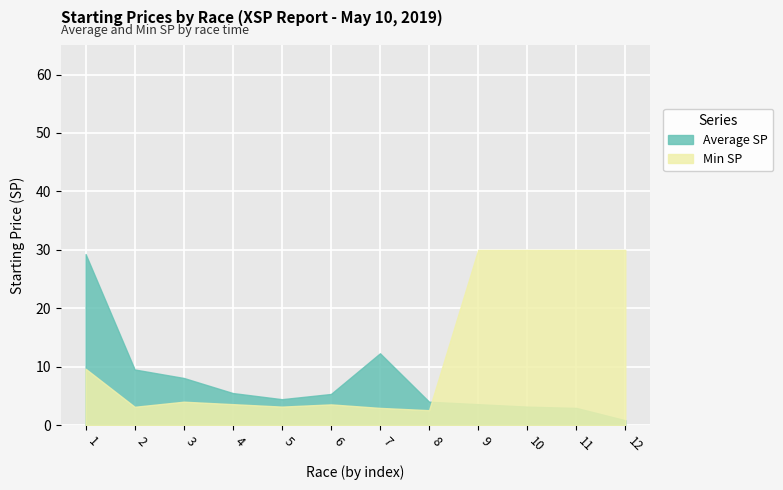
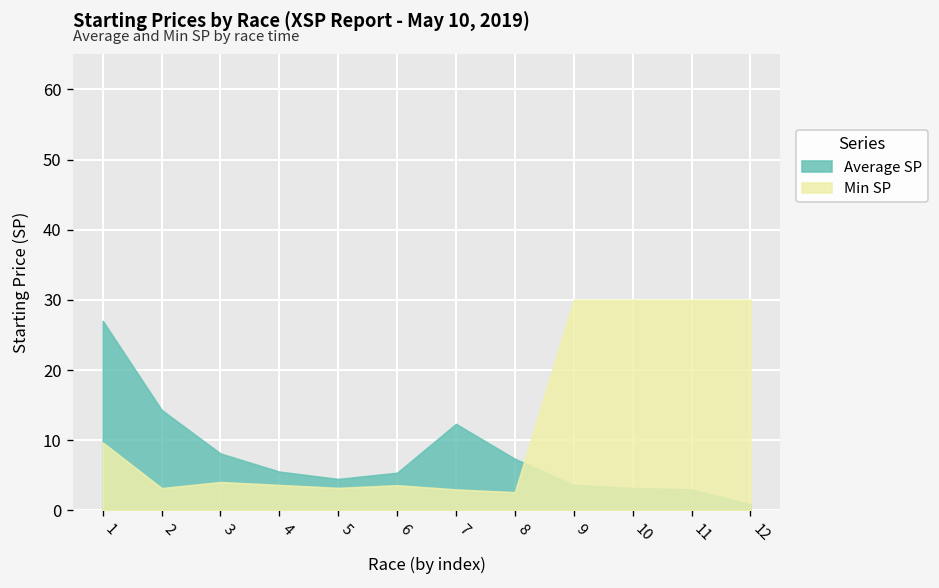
Average SP, 1: 29 -> 27
Average SP, 2: 10 -> 14
Average SP, 8: 4 -> 7
